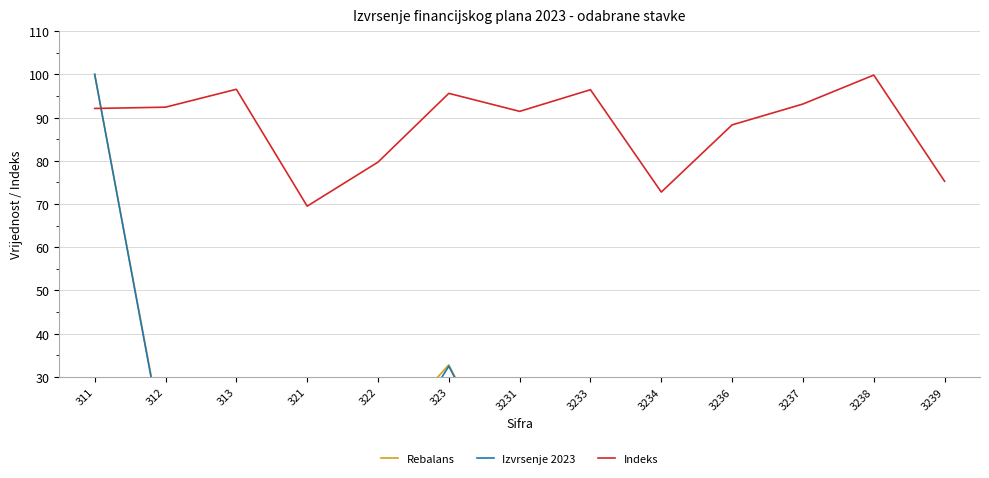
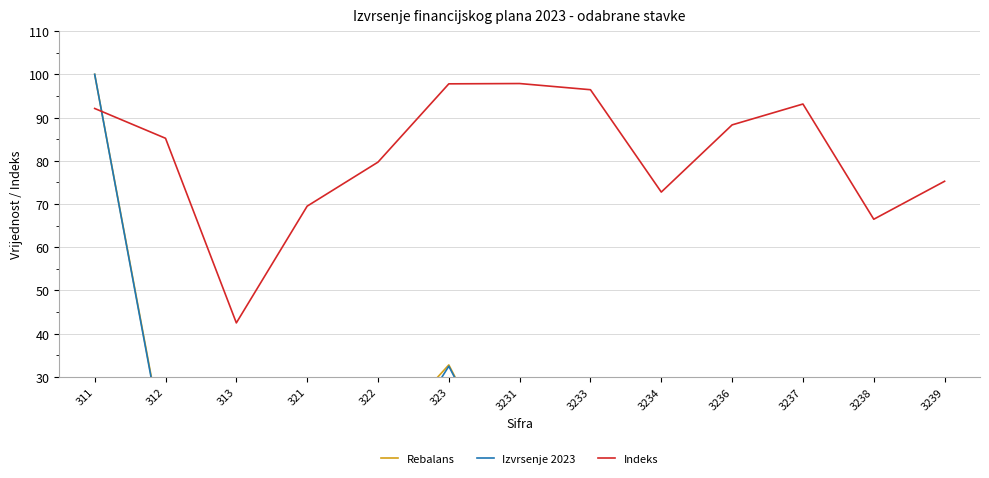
Indeks, 312: 92 -> 85
Indeks, 313: 97 -> 42
Indeks, 323: 96 -> 98
Indeks, 3231: 91 -> 98
Indeks, 3238: 100 -> 66
